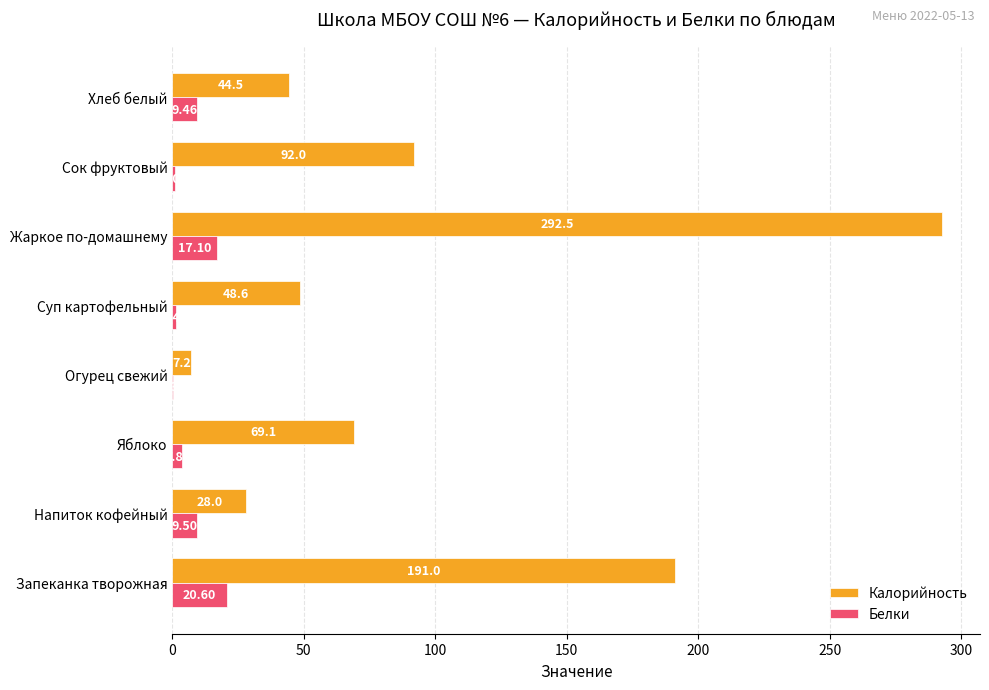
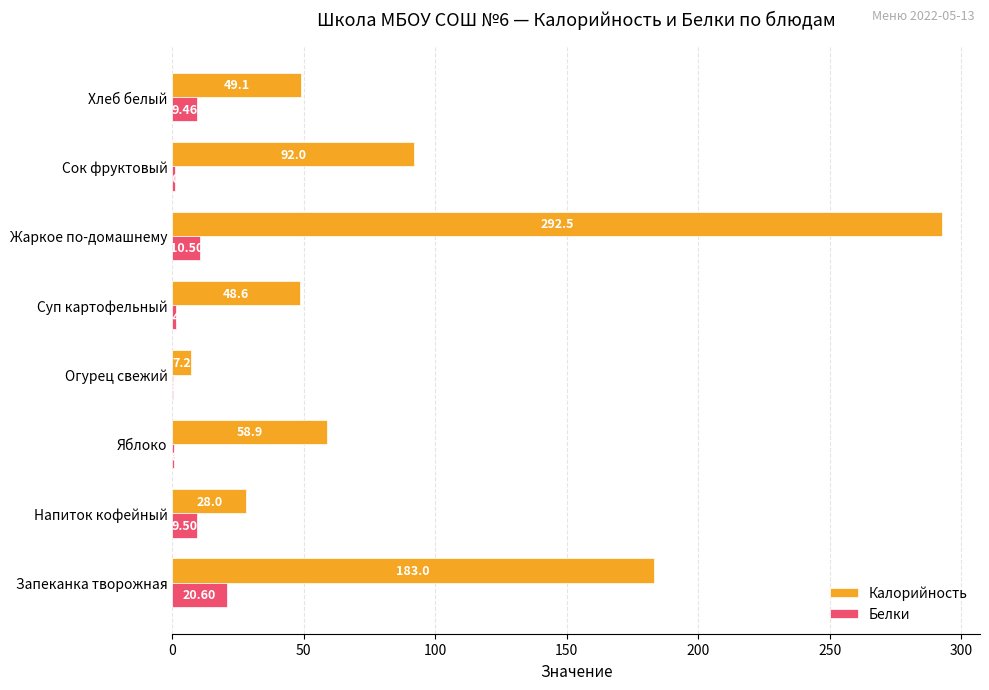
Калорийность, Хлеб белый: 44.5 -> 49.1
Белки, Жаркое по-домашнему: 17.10 -> 10.50
Калорийность, Яблоко: 69.1 -> 58.9
Белки, Яблоко: 4 -> 1
Калорийность, Запеканка творожная: 191.0 -> 183.0
